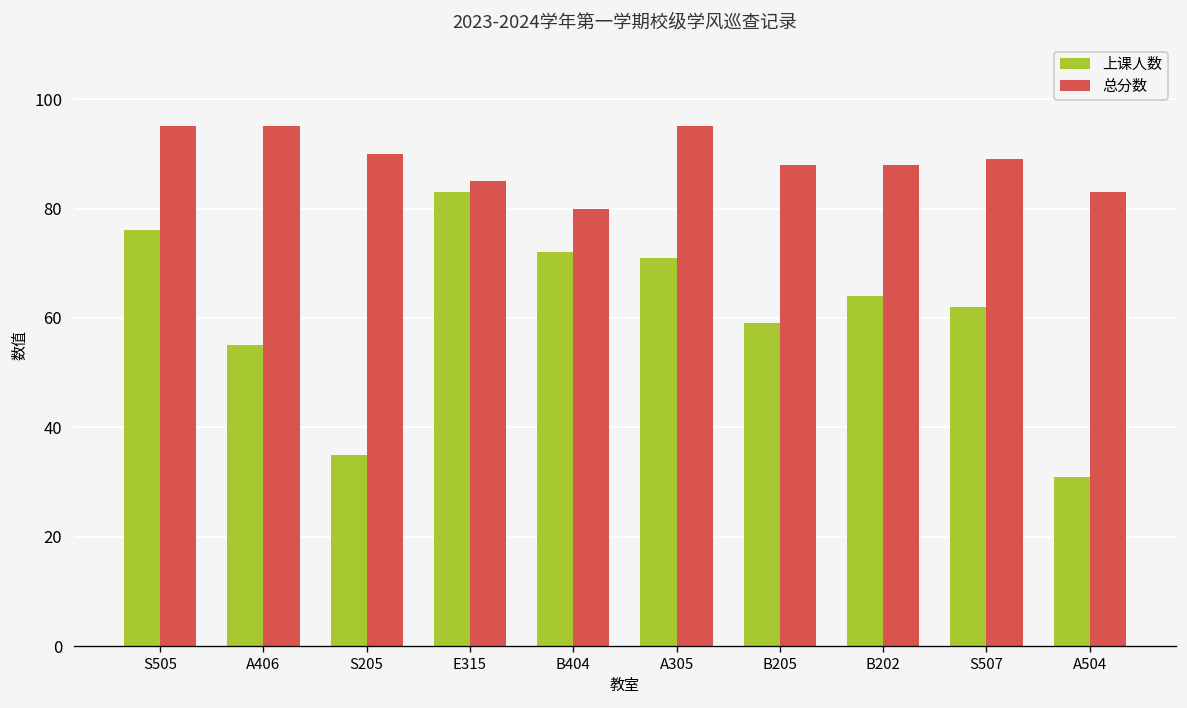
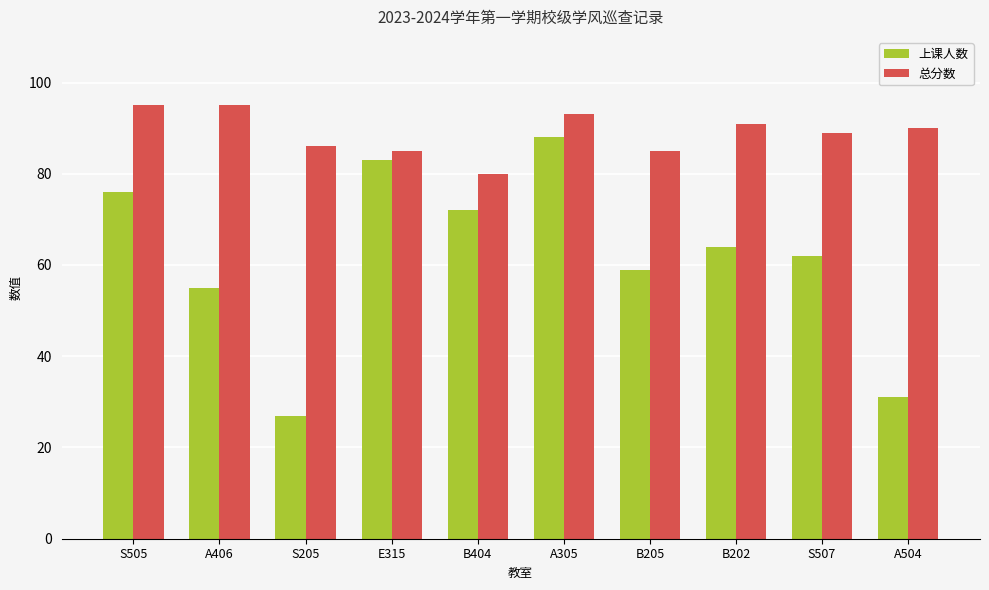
上课人数, S205: 35 -> 27
总分数, S205: 90 -> 86
上课人数, A305: 71 -> 88
总分数, A305: 95 -> 93
总分数, B205: 88 -> 85
总分数, B202: 88 -> 91
总分数, A504: 83 -> 90
